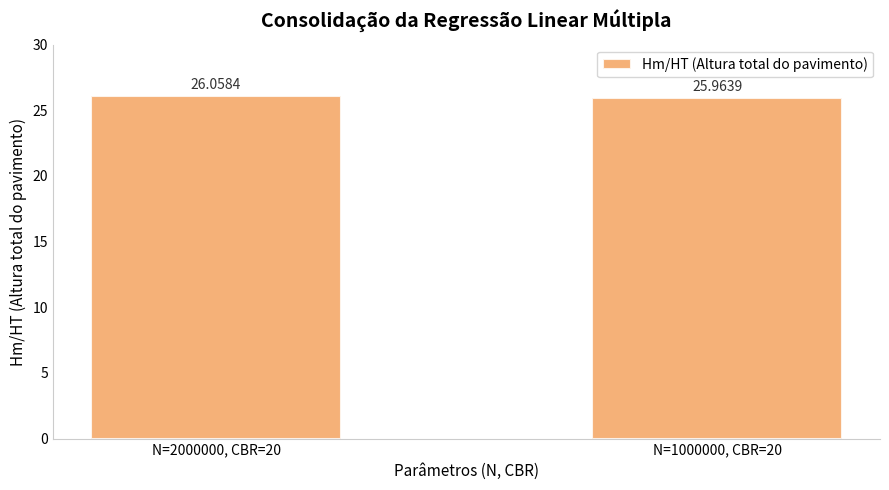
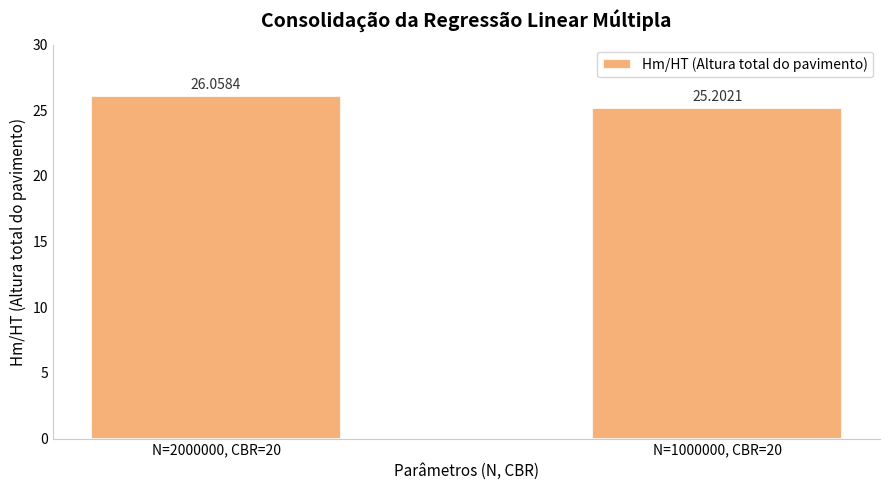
N=1000000, CBR=20: 25.9639 -> 25.2021
